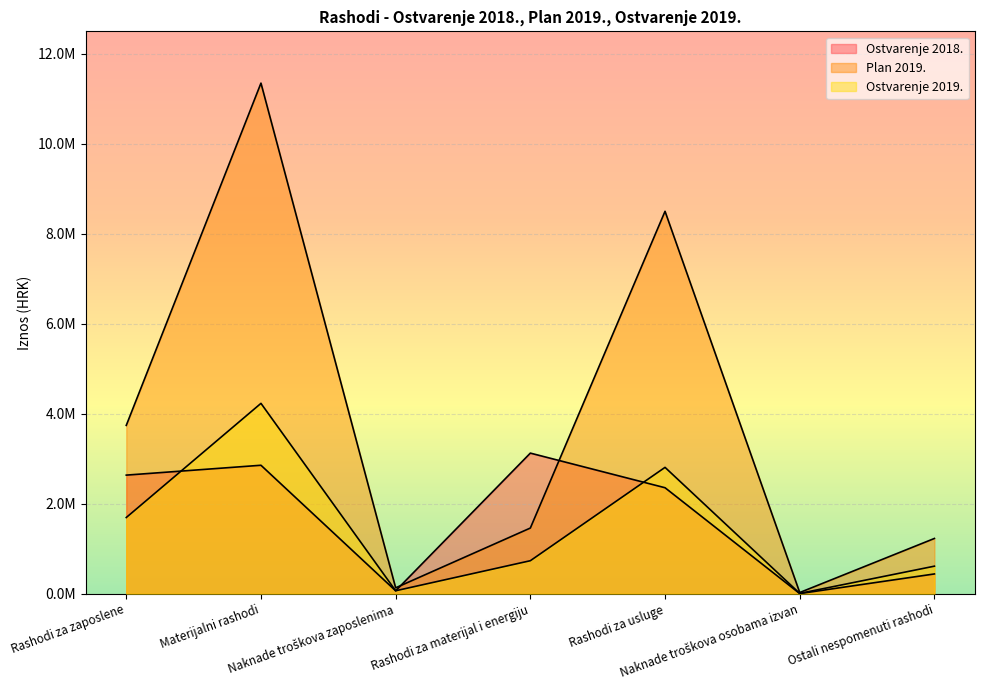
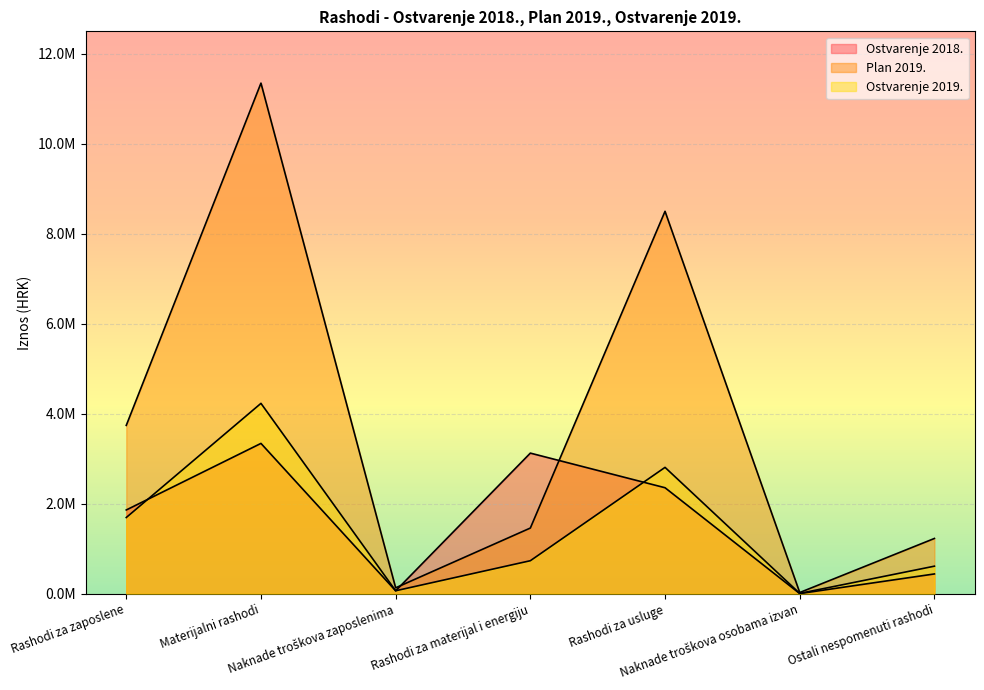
Ostvarenje 2018., Rashodi za zaposlene: 2600000 -> 1900000
Ostvarenje 2018., Materijalni rashodi: 2900000 -> 3300000
